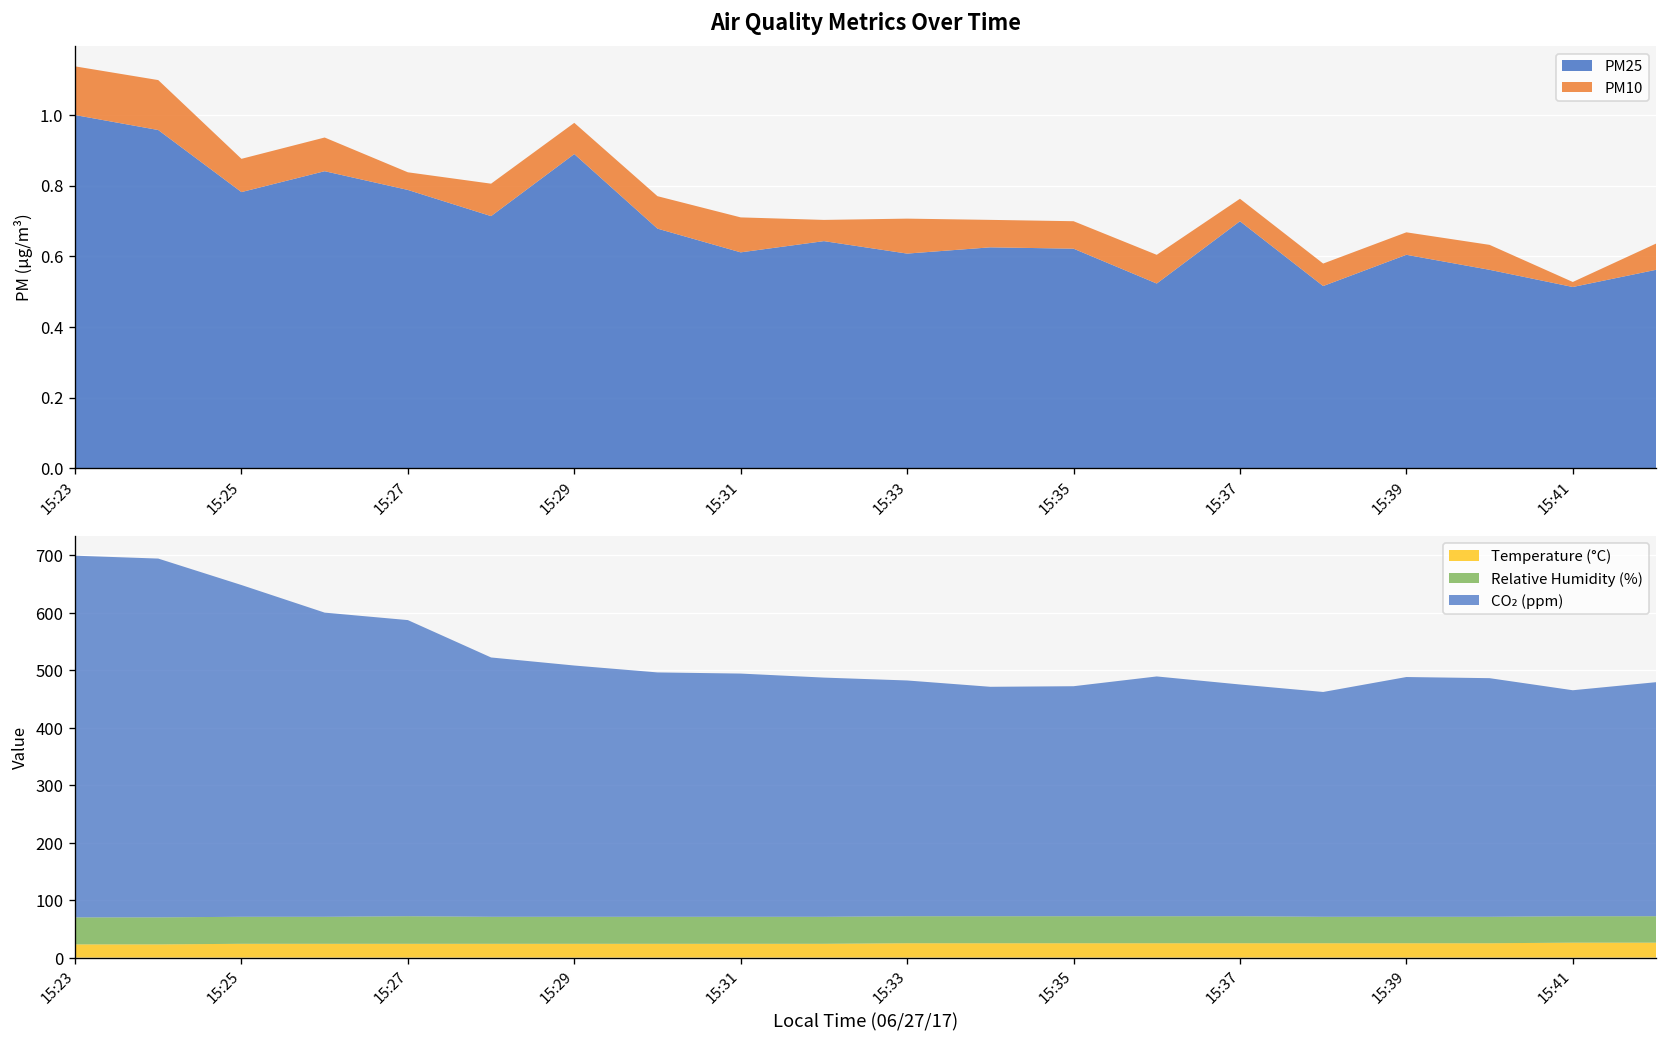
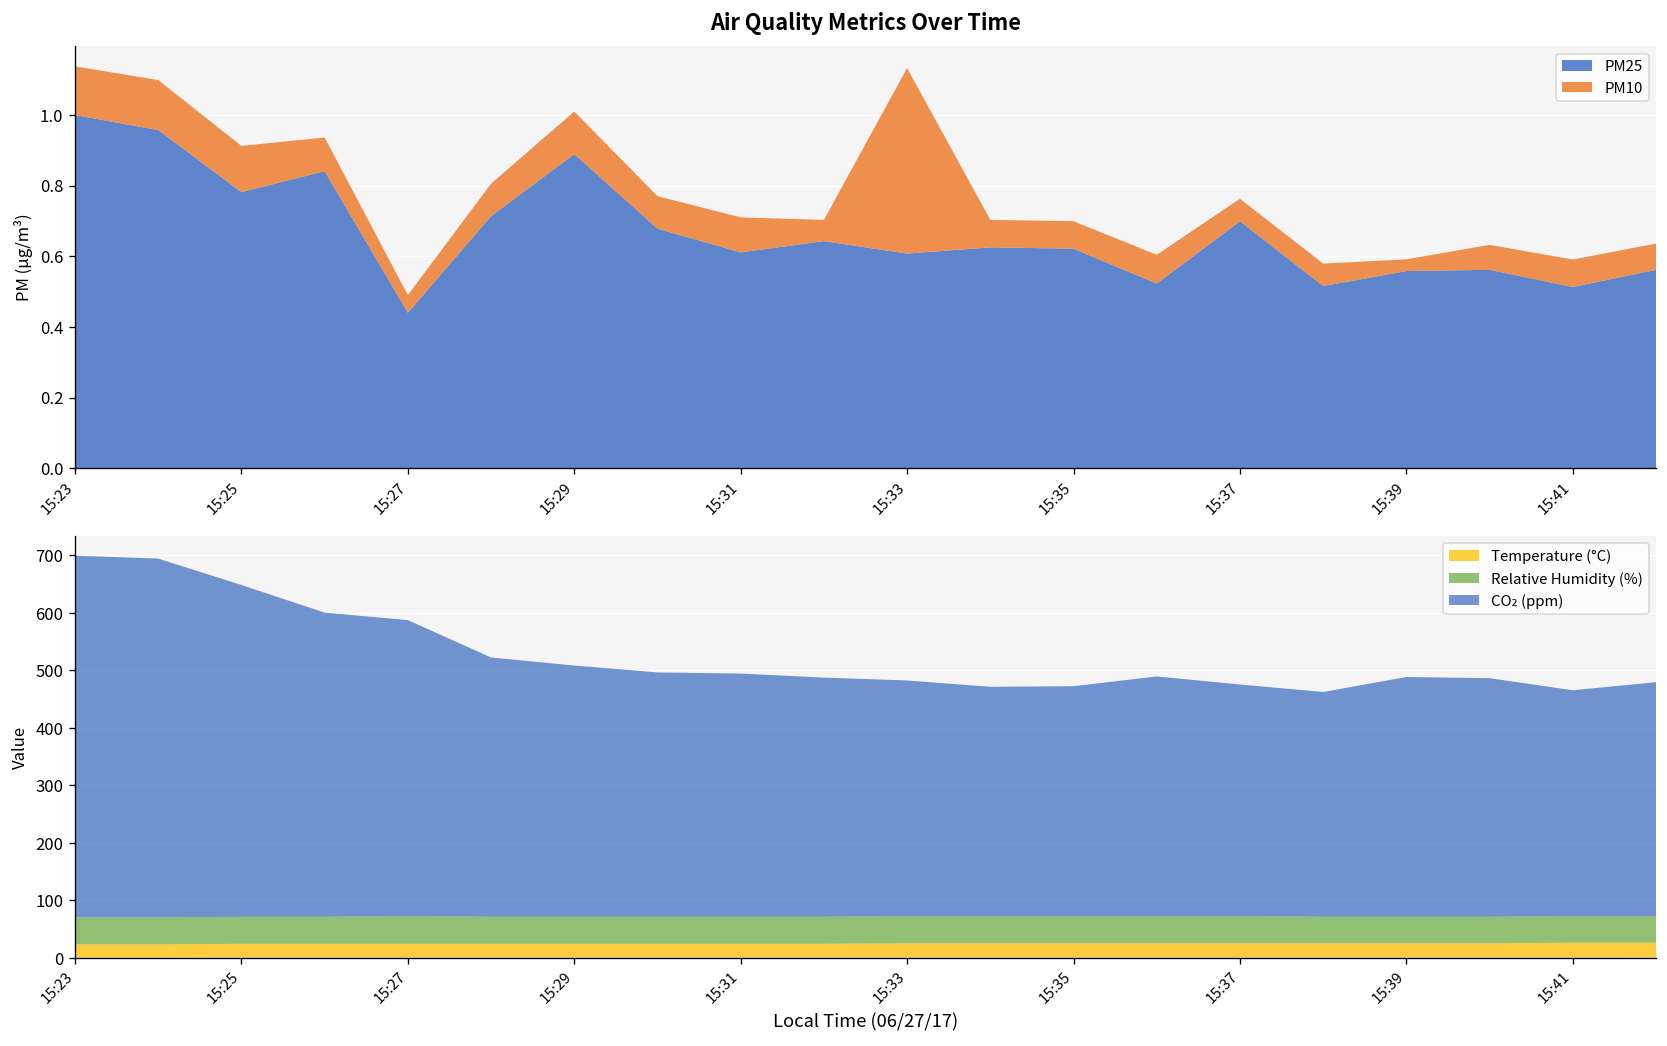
Air Quality Metrics Over Time, PM10, 15:25: 0.09 -> 0.13
Air Quality Metrics Over Time, PM25, 15:27: 0.79 -> 0.44
Air Quality Metrics Over Time, PM10, 15:29: 0.09 -> 0.12
Air Quality Metrics Over Time, PM10, 15:33: 0.10 -> 0.52
Air Quality Metrics Over Time, PM25, 15:39: 0.60 -> 0.56
Air Quality Metrics Over Time, PM10, 15:39: 0.06 -> 0.03
Air Quality Metrics Over Time, PM10, 15:41: 0.01 -> 0.08
